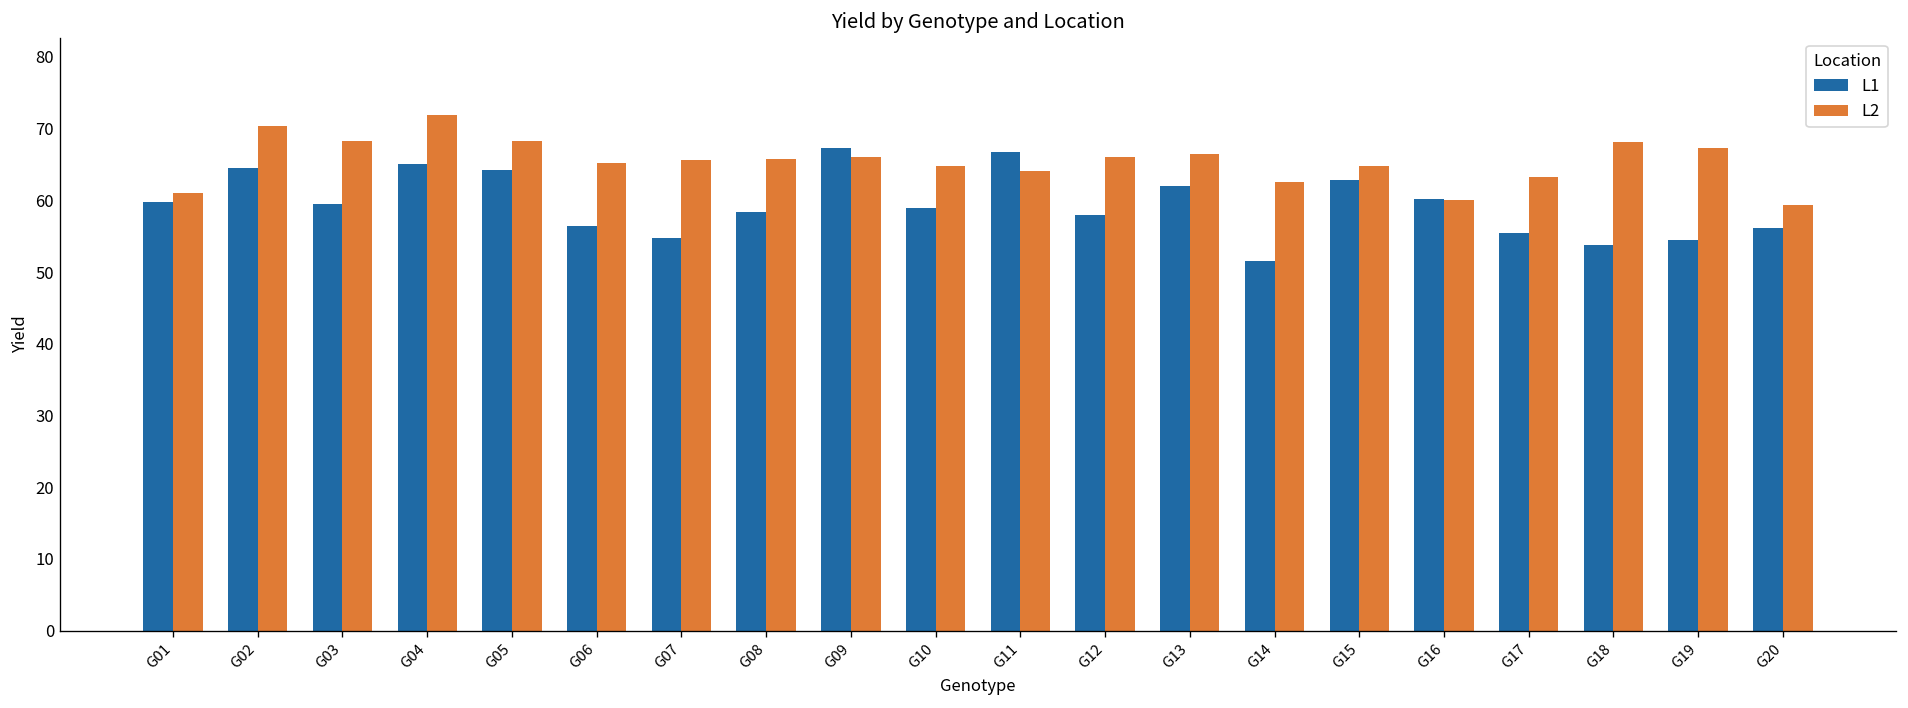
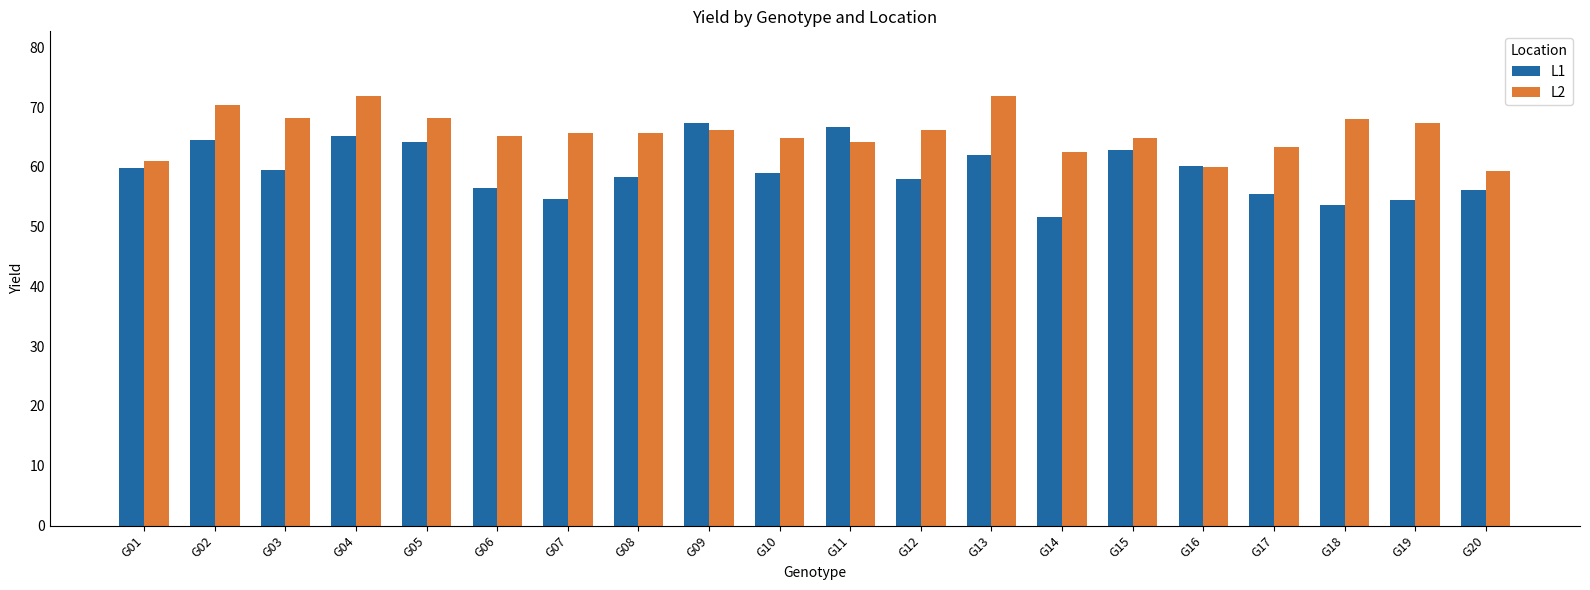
L2, G13: 67 -> 72
